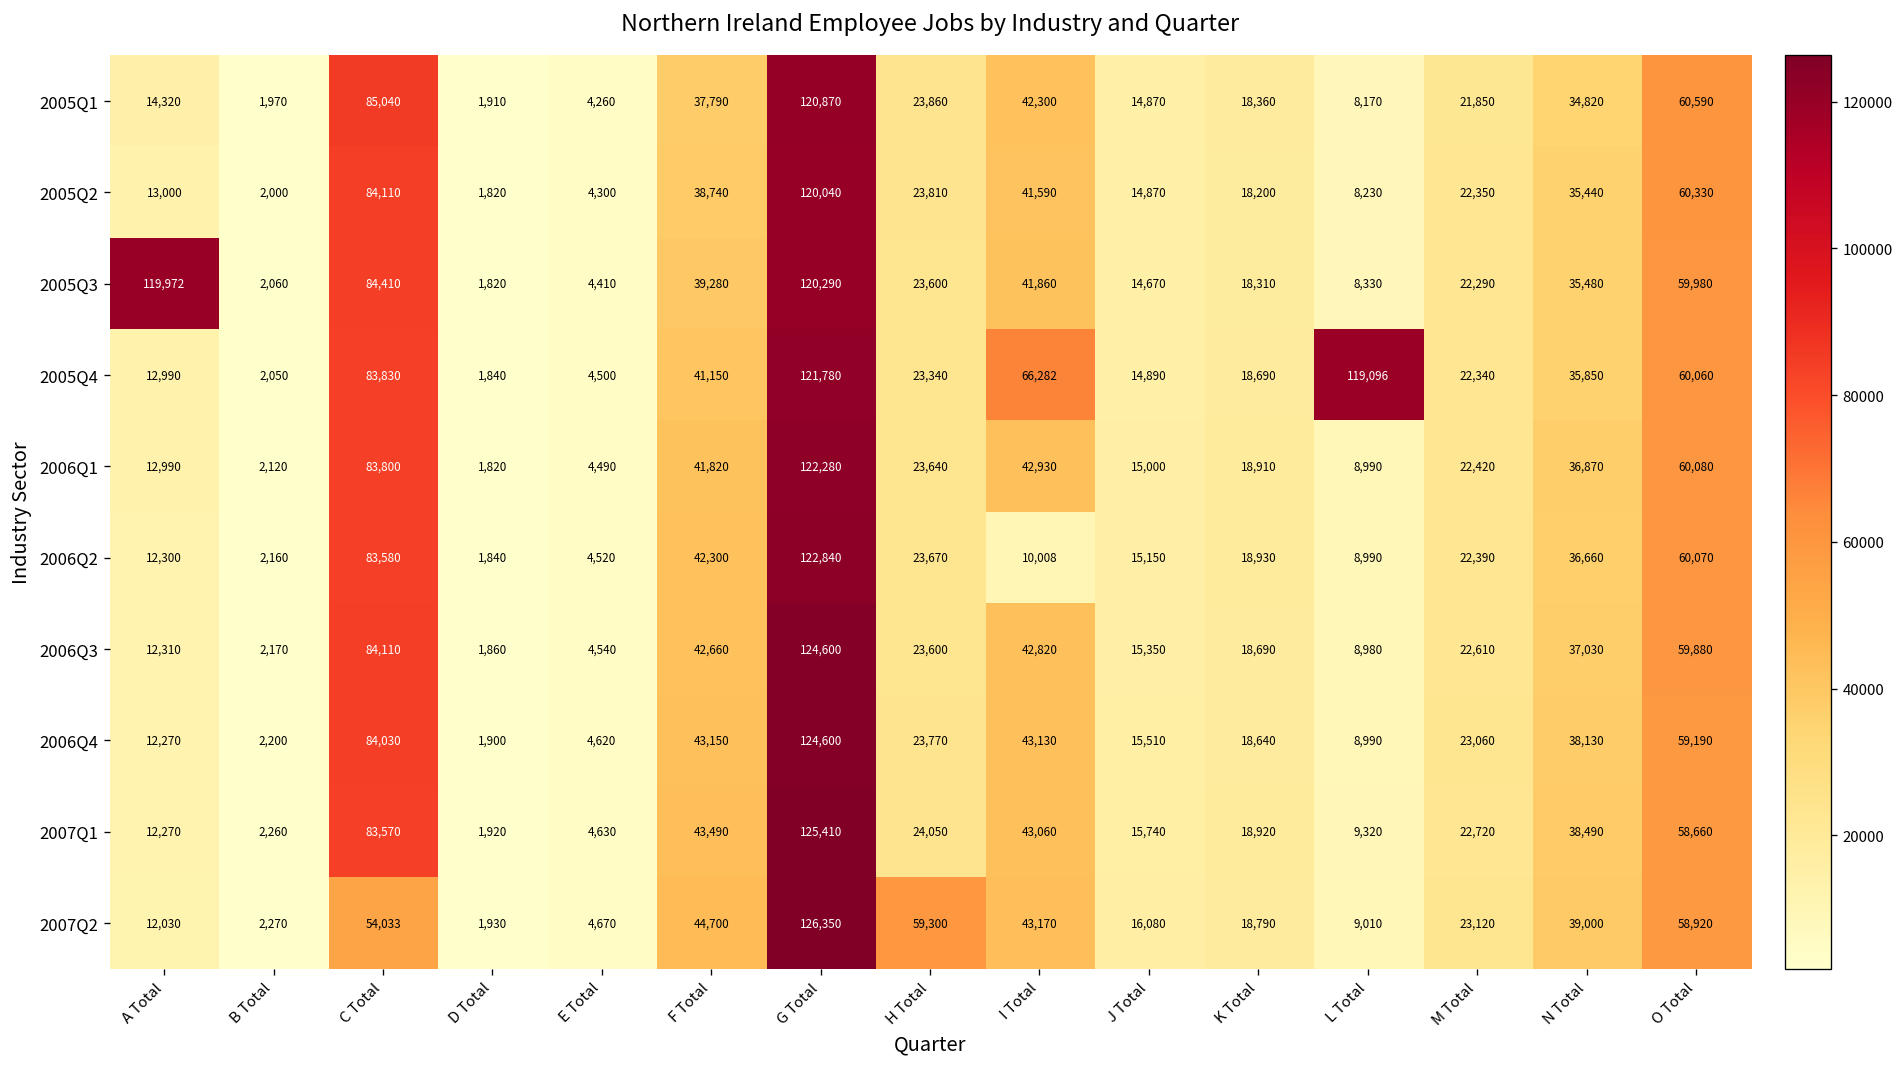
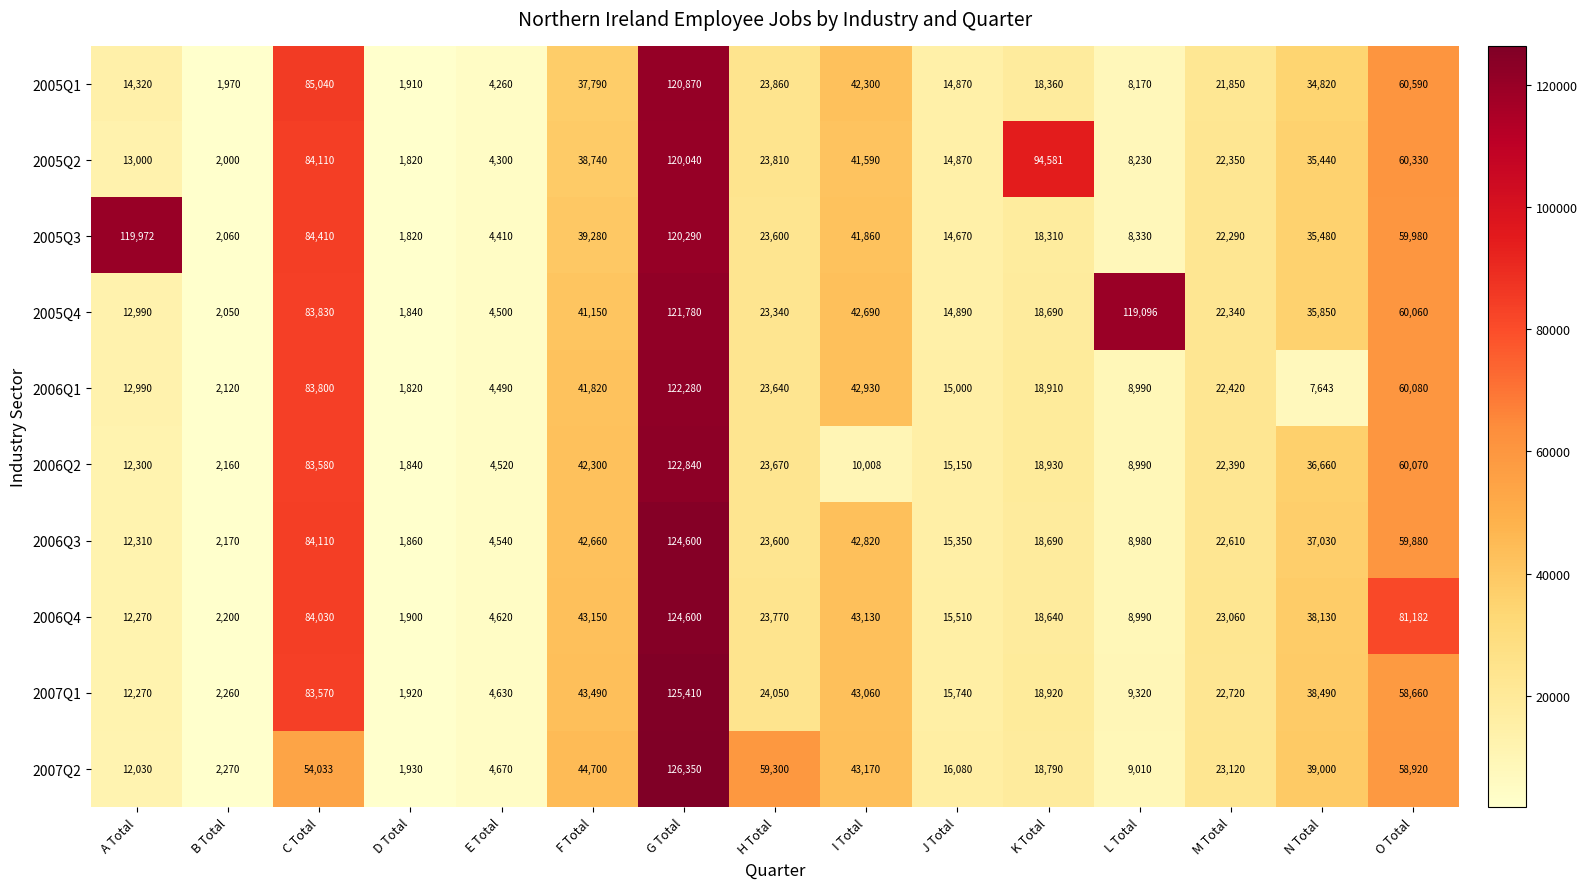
2005Q2, K Total: 18,200 -> 94,581
2005Q4, I Total: 66,282 -> 42,690
2006Q1, N Total: 36,870 -> 7,643
2006Q4, O Total: 59,190 -> 81,182
